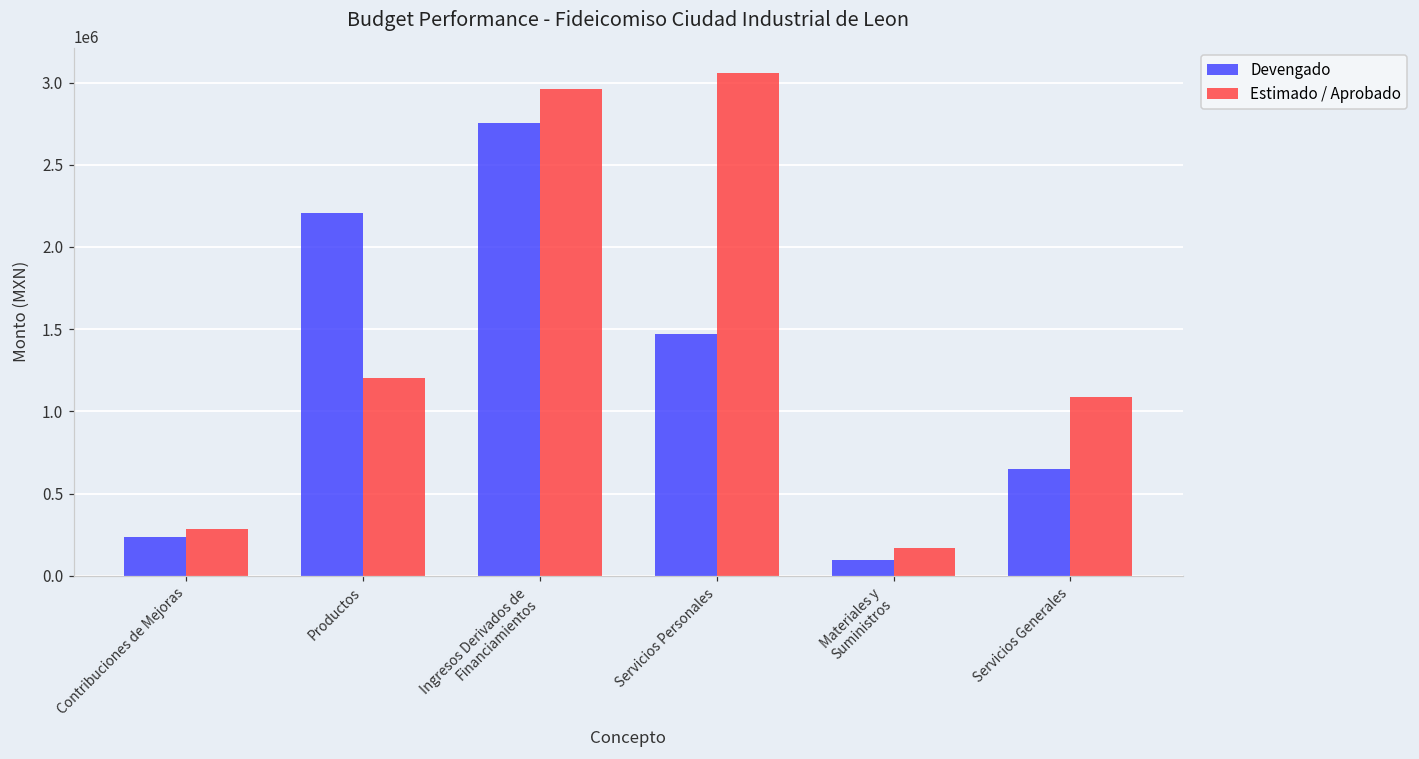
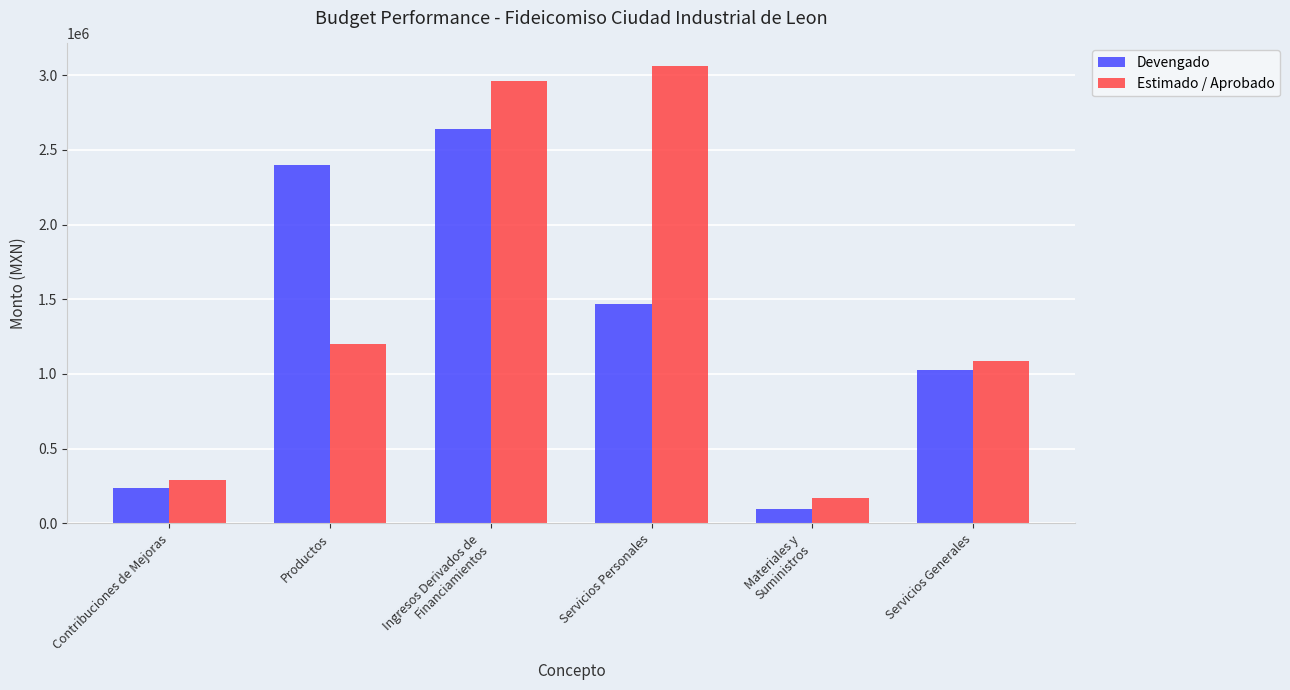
Devengado, Productos: 2210000 -> 2400000
Devengado, Ingresos Derivados de Financiamientos: 2760000 -> 2640000
Devengado, Servicios Generales: 650000 -> 1030000
